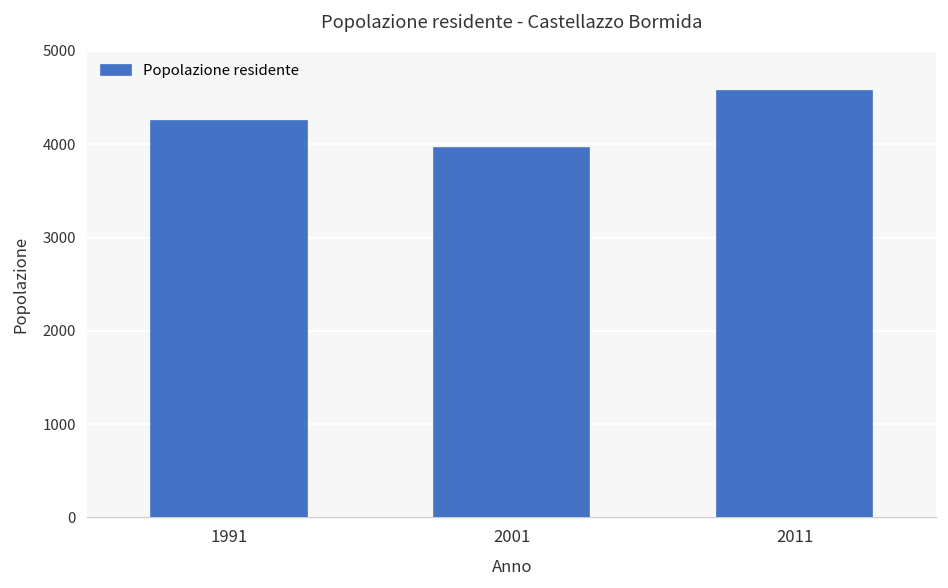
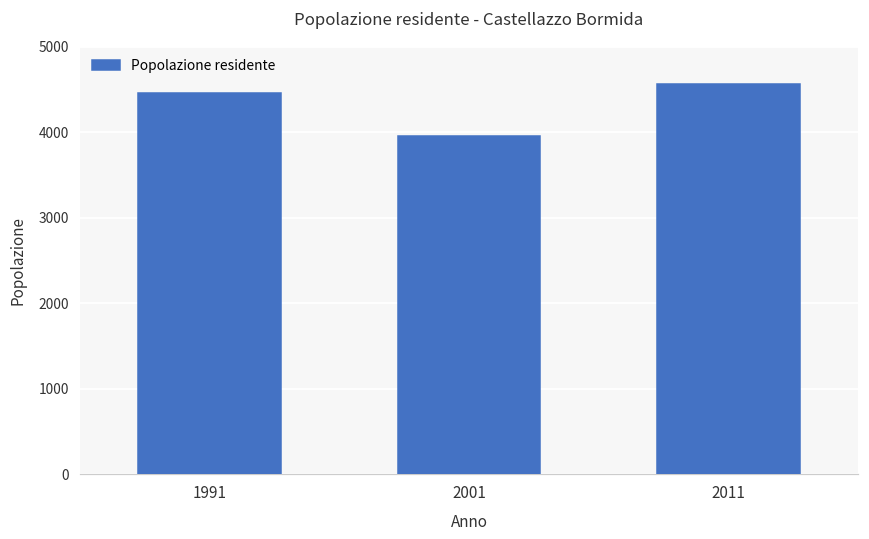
1991: 4200 -> 4500
